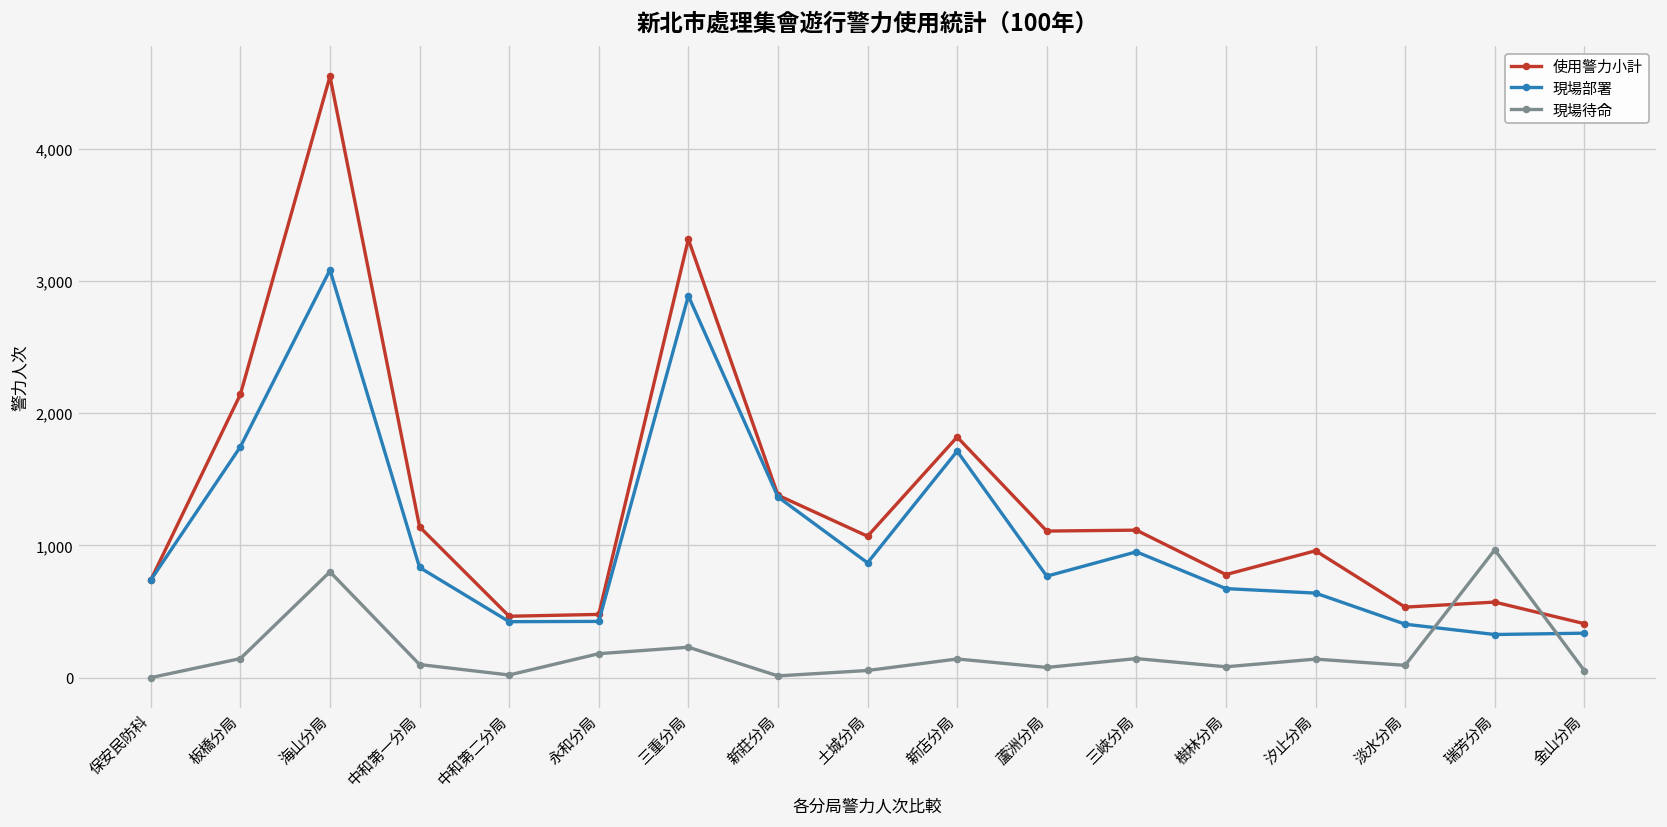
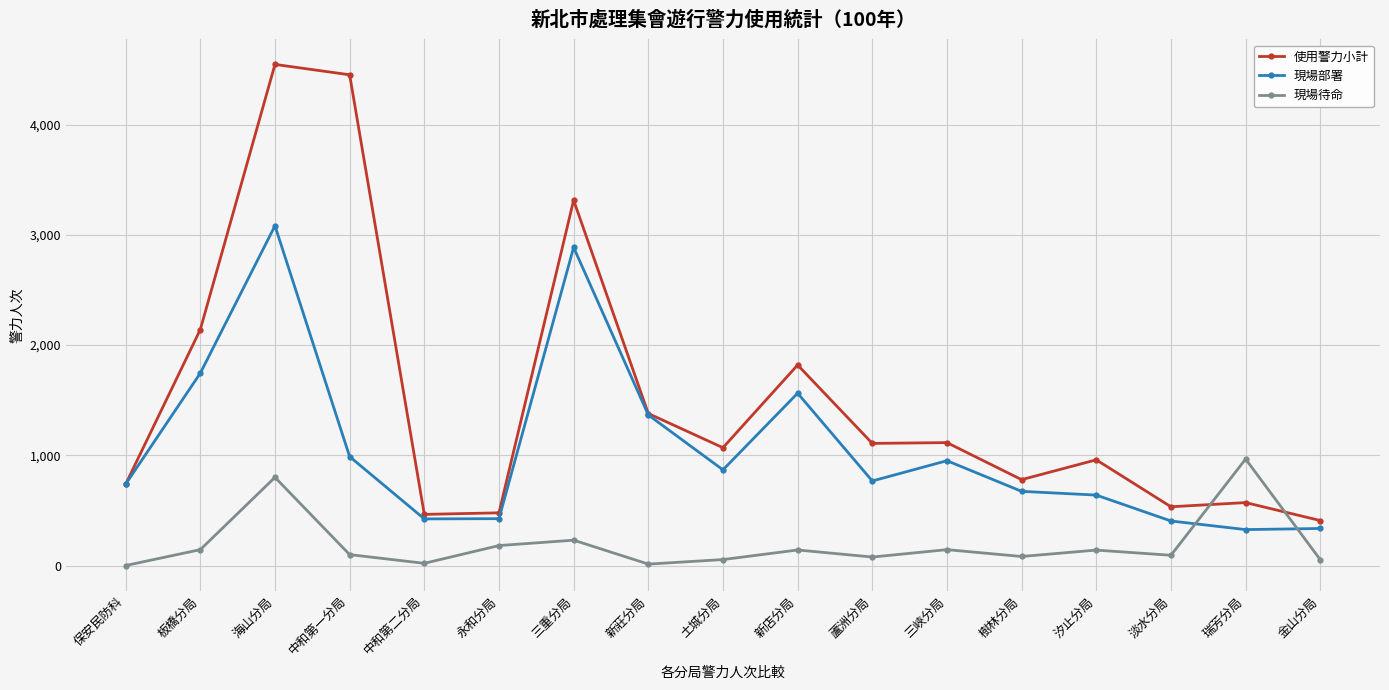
使用警力小計, 中和第一分局: 1,140 -> 4,450
現場部署, 中和第一分局: 830 -> 990
現場部署, 新店分局: 1,710 -> 1,560
